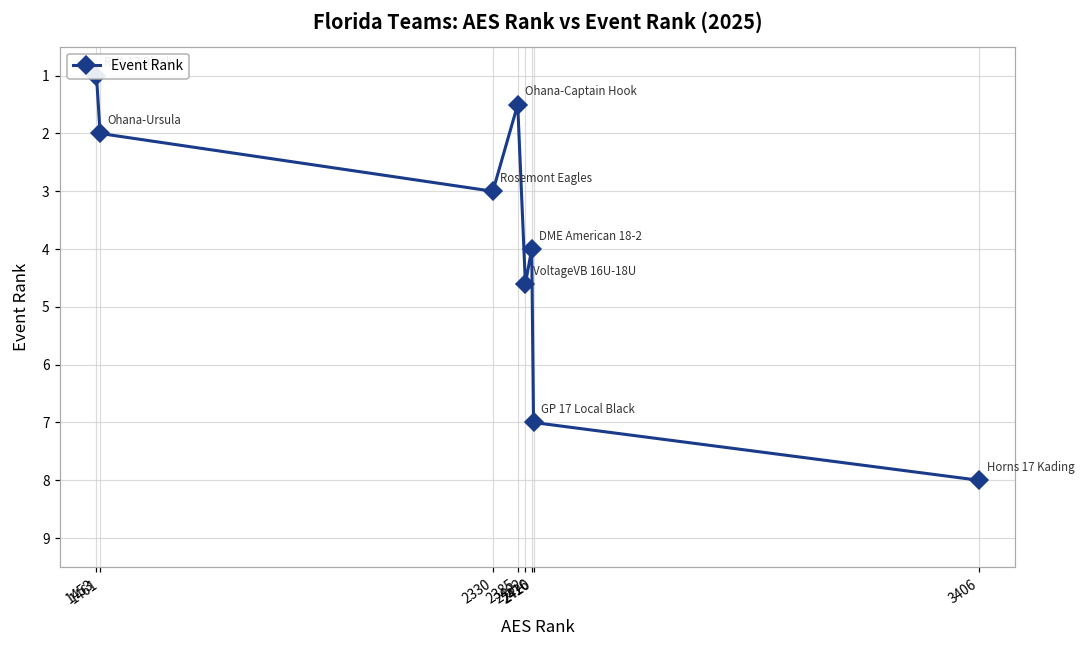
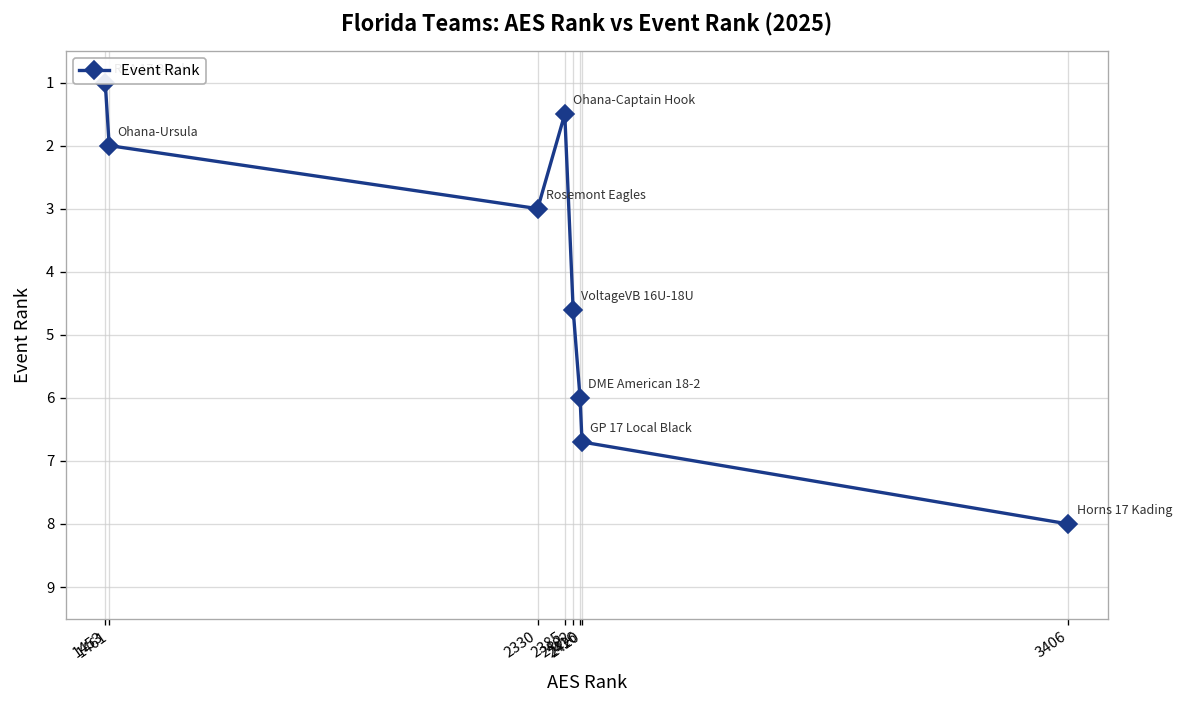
2416: 4 -> 6
2420: 7.0 -> 6.7
